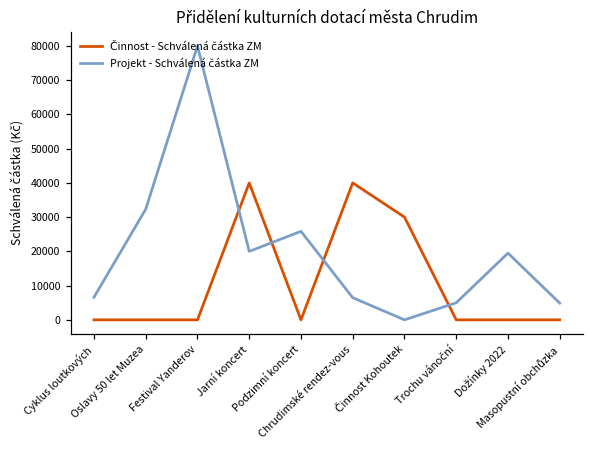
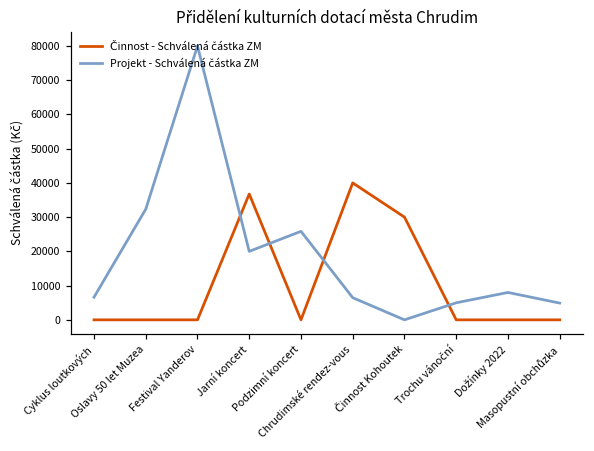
Činnost - Schválená částka ZM, Jarní koncert: 40000 -> 37000
Projekt - Schválená částka ZM, Dožínky 2022: 19000 -> 8000
